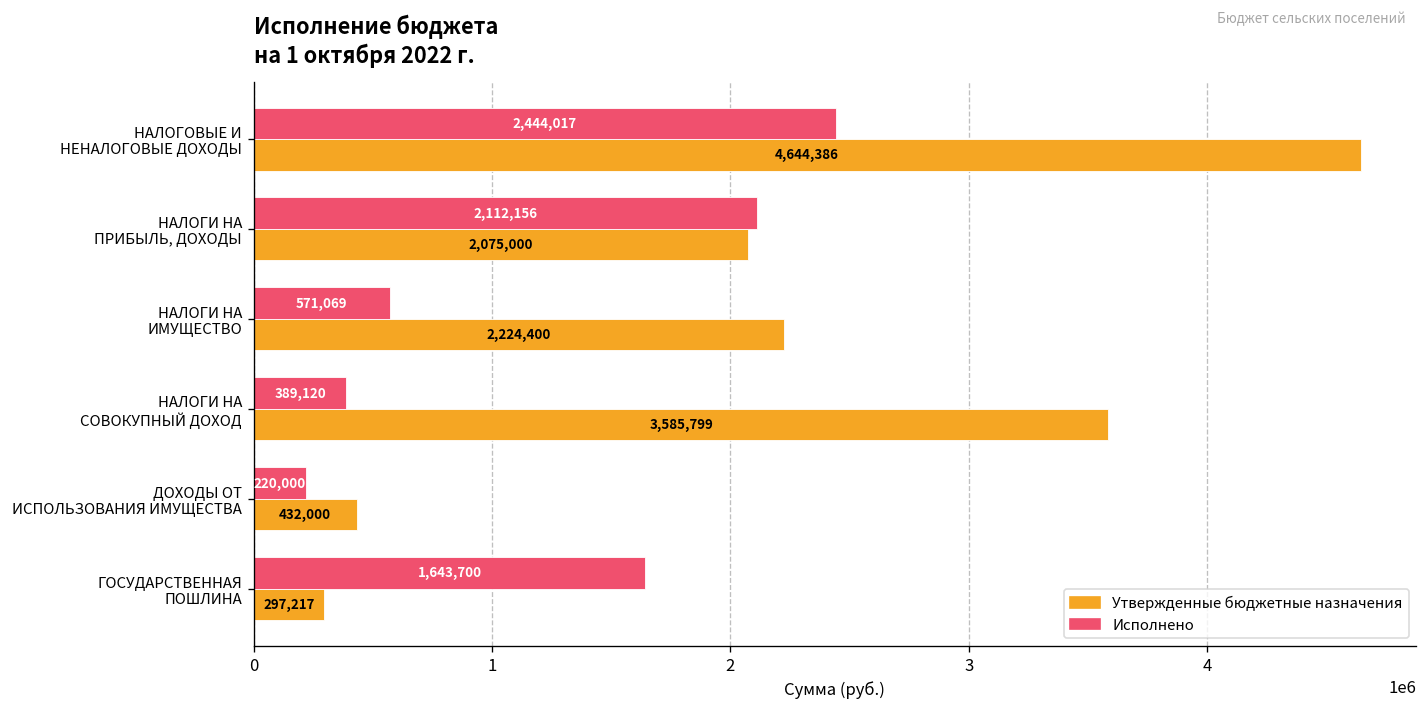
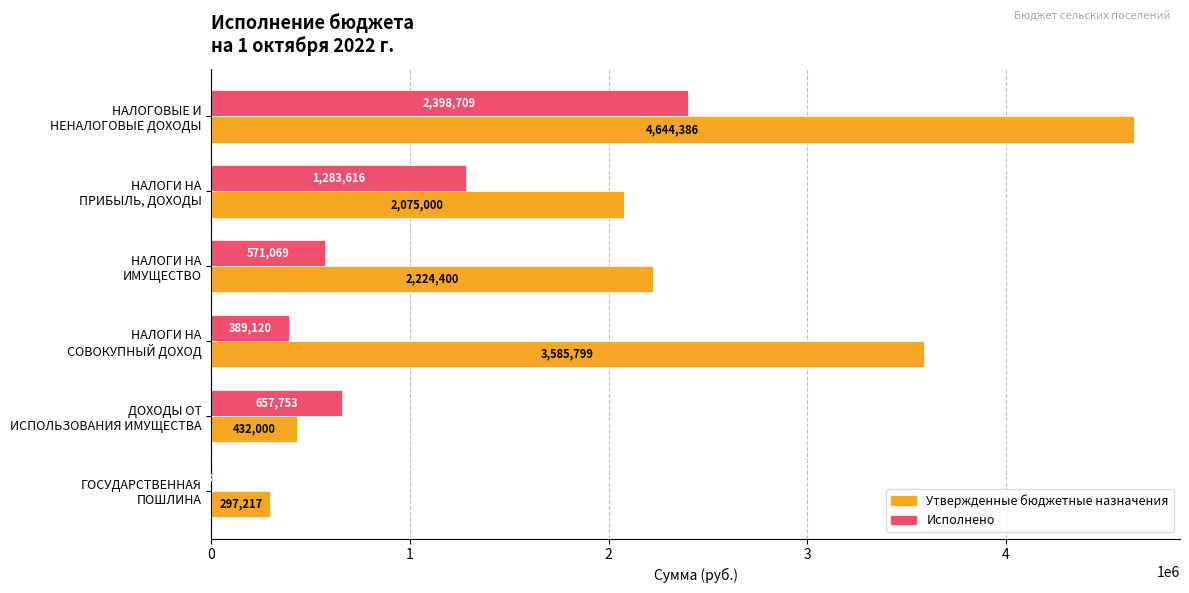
Исполнено, НАЛОГОВЫЕ И НЕНАЛОГОВЫЕ ДОХОДЫ: 2,444,017 -> 2,398,709
Исполнено, НАЛОГИ НА ПРИБЫЛЬ, ДОХОДЫ: 2,112,156 -> 1,283,616
Исполнено, ДОХОДЫ ОТ ИСПОЛЬЗОВАНИЯ ИМУЩЕСТВА: 220,000 -> 657,753
Исполнено, ГОСУДАРСТВЕННАЯ ПОШЛИНА: 1640000 -> 0
